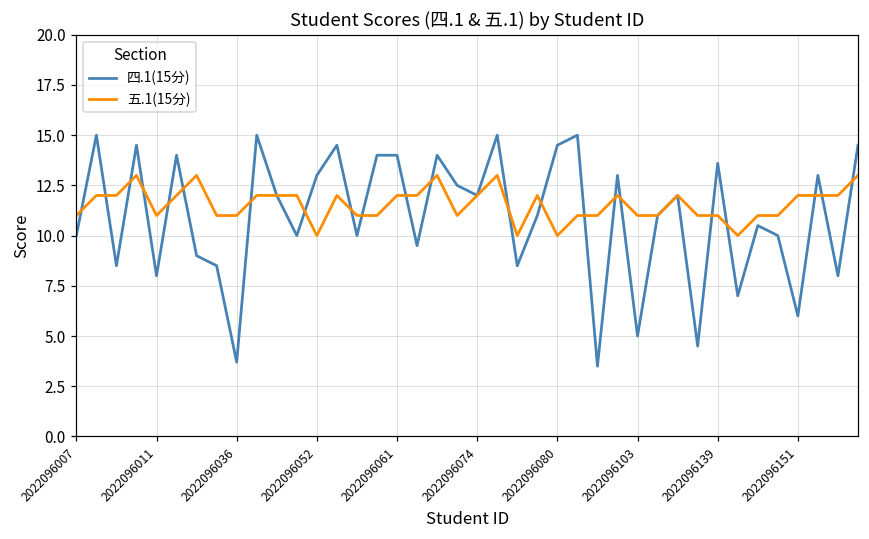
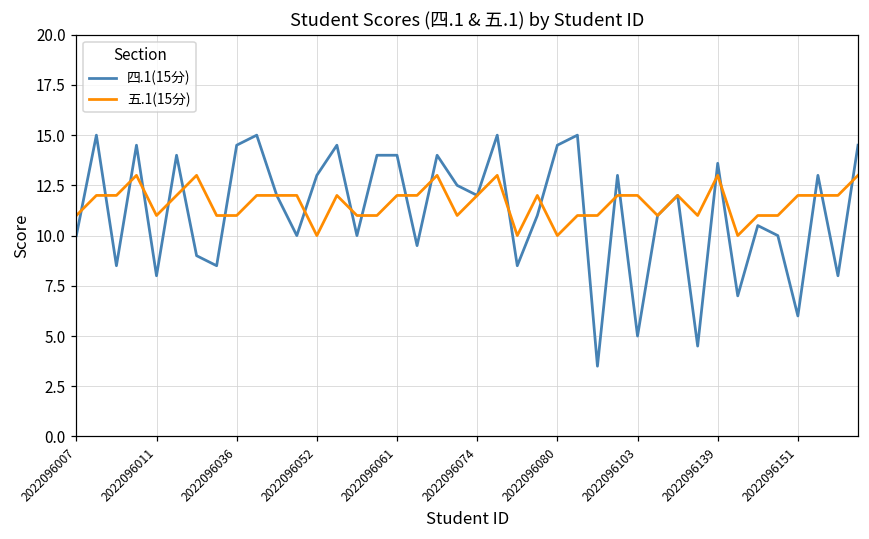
四.1(15分), 2022096036: 3.7 -> 14.5
五.1(15分), 2022096103: 11 -> 12
五.1(15分), 2022096139: 11 -> 13
